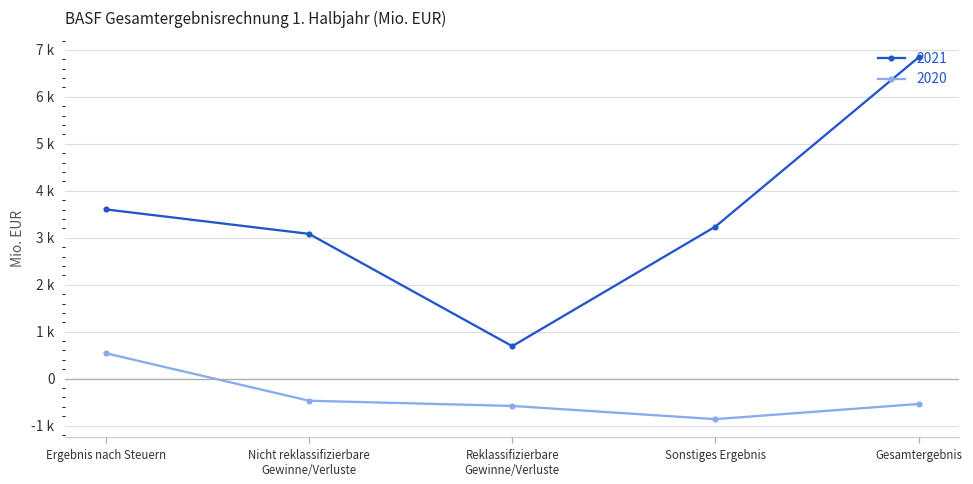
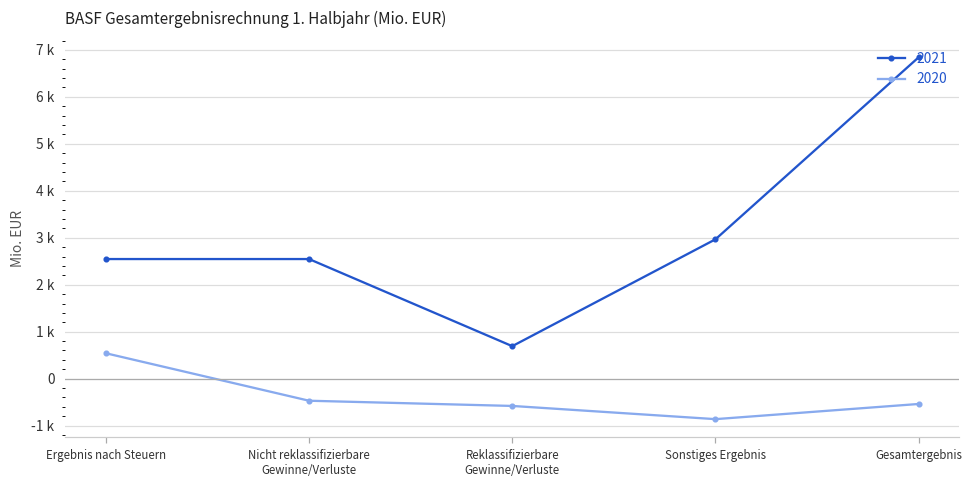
2021, Ergebnis nach Steuern: 3600 -> 2500
2021, Nicht reklassifizierbare Gewinne/Verluste: 3100 -> 2500
2021, Sonstiges Ergebnis: 3200 -> 3000
